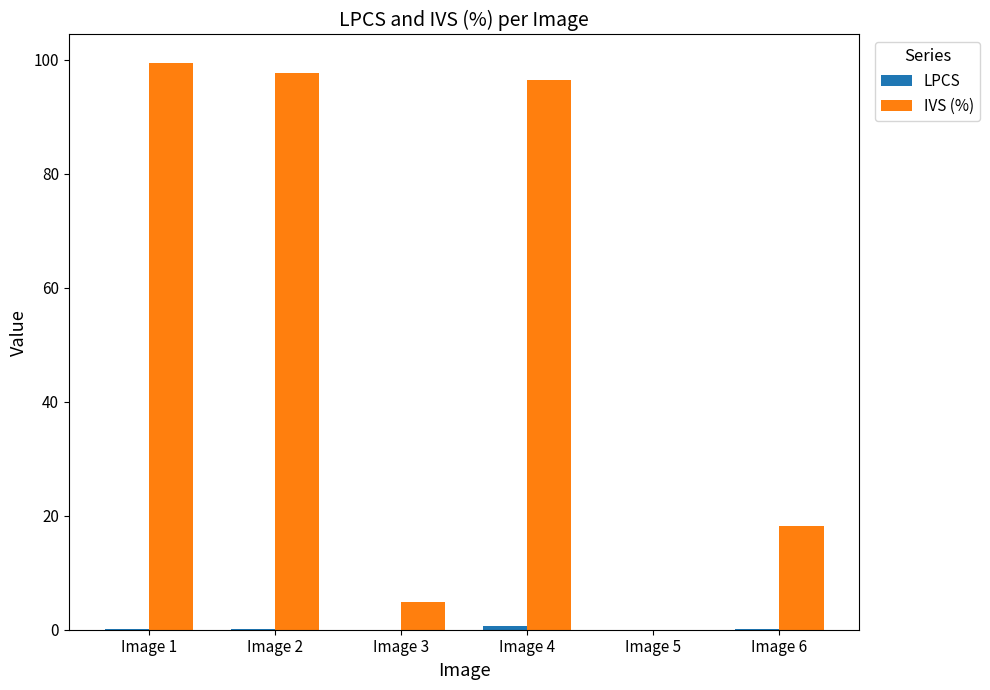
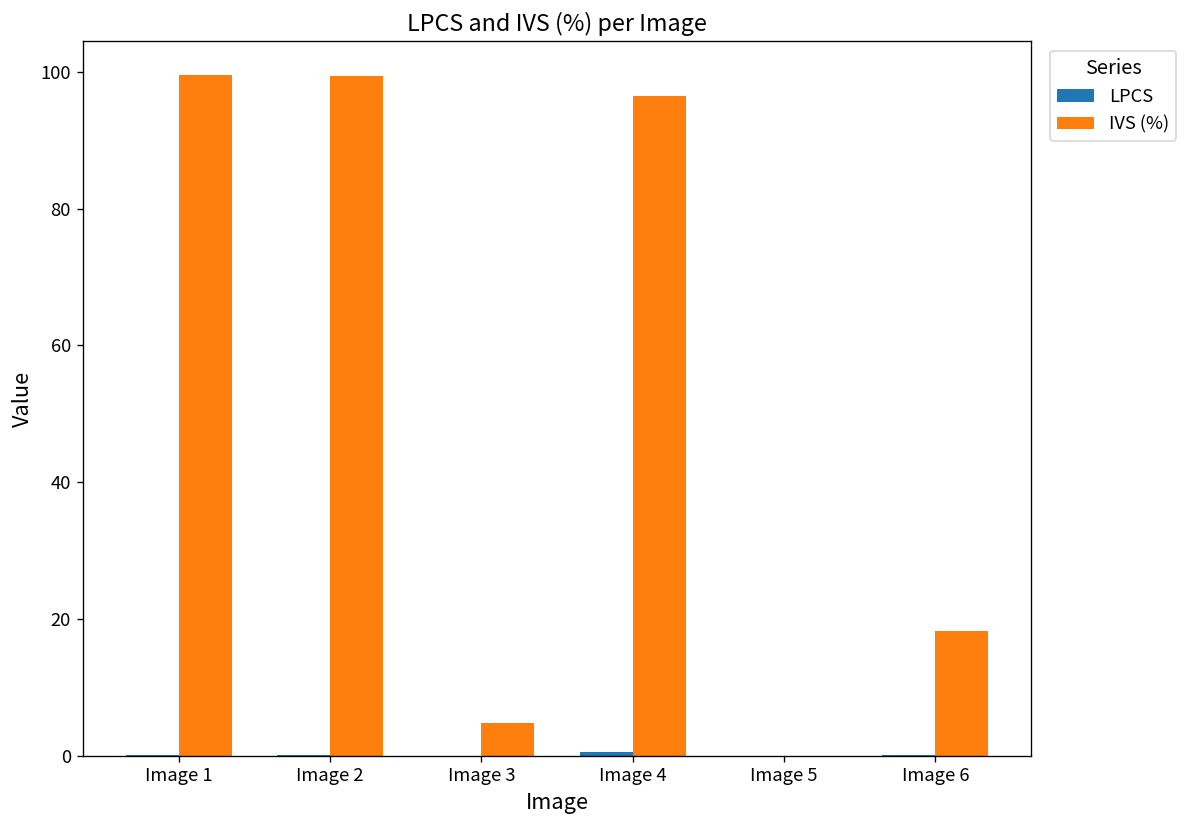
IVS (%), Image 2: 98 -> 99
